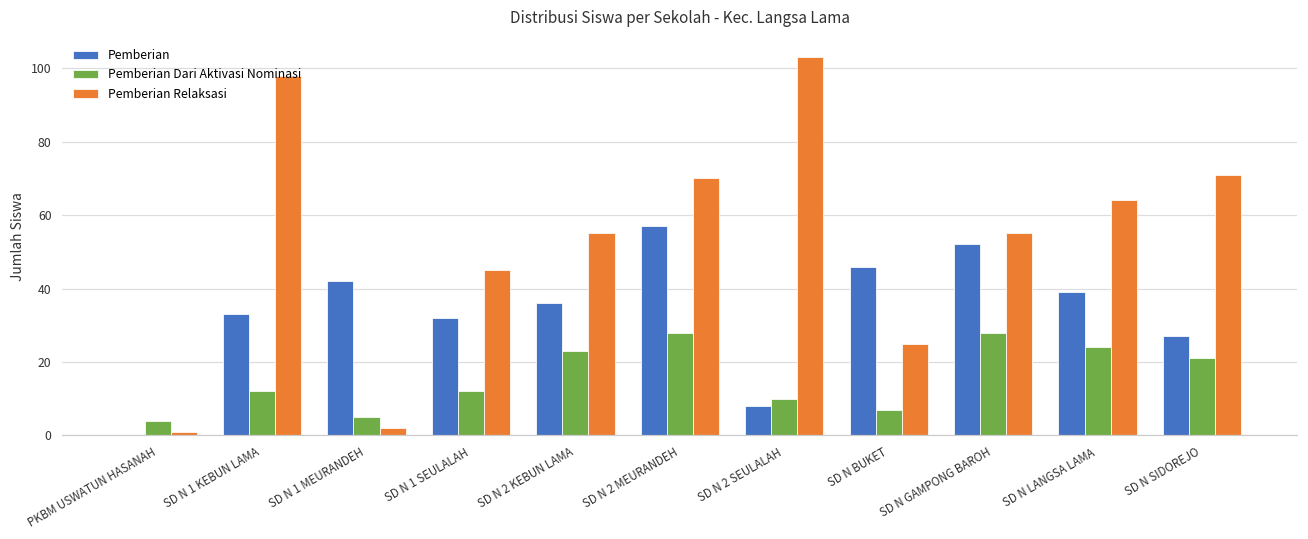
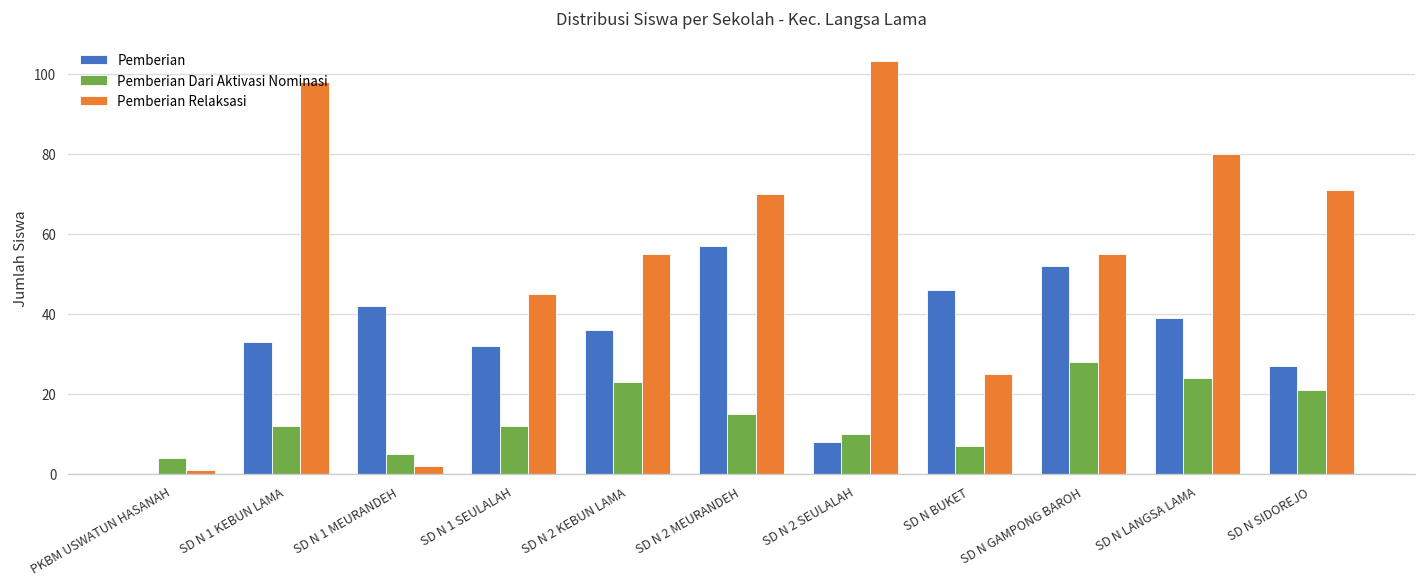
Pemberian Dari Aktivasi Nominasi, SD N 2 MEURANDEH: 28 -> 15
Pemberian Relaksasi, SD N LANGSA LAMA: 64 -> 80
